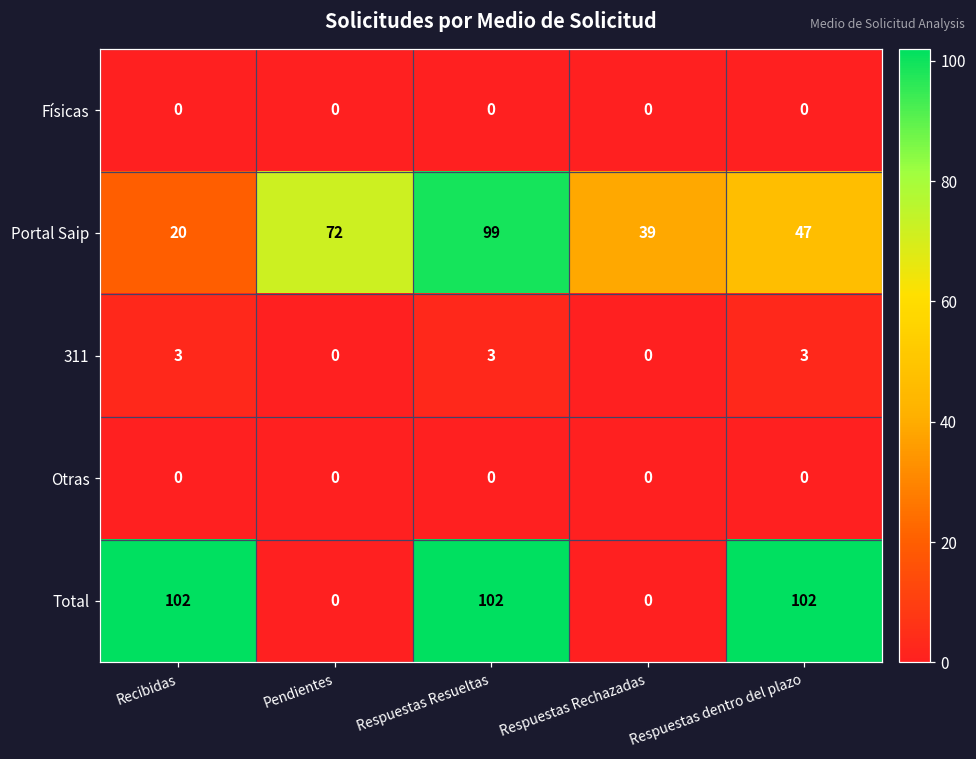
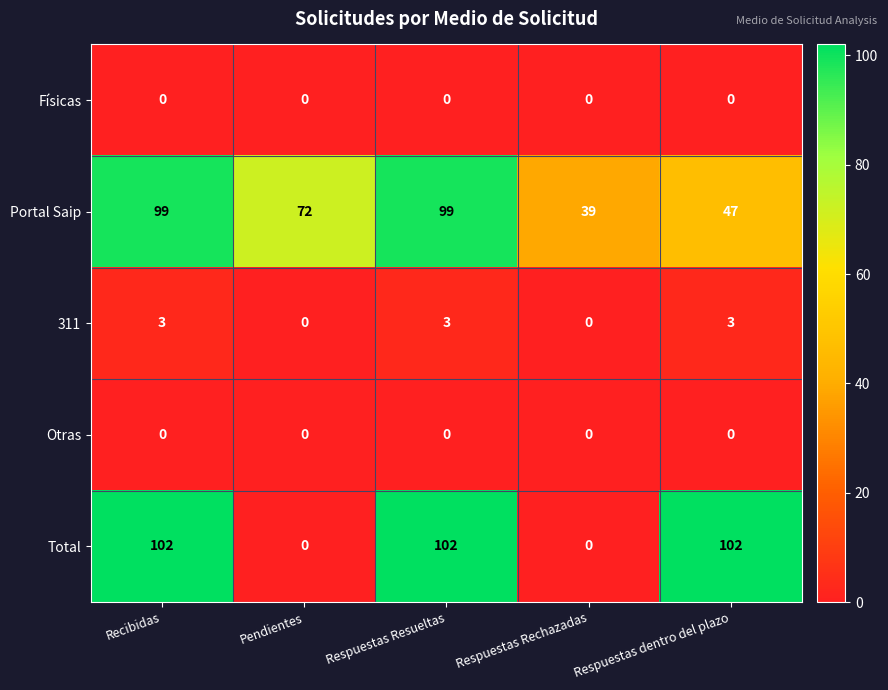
Portal Saip, Recibidas: 20 -> 99
